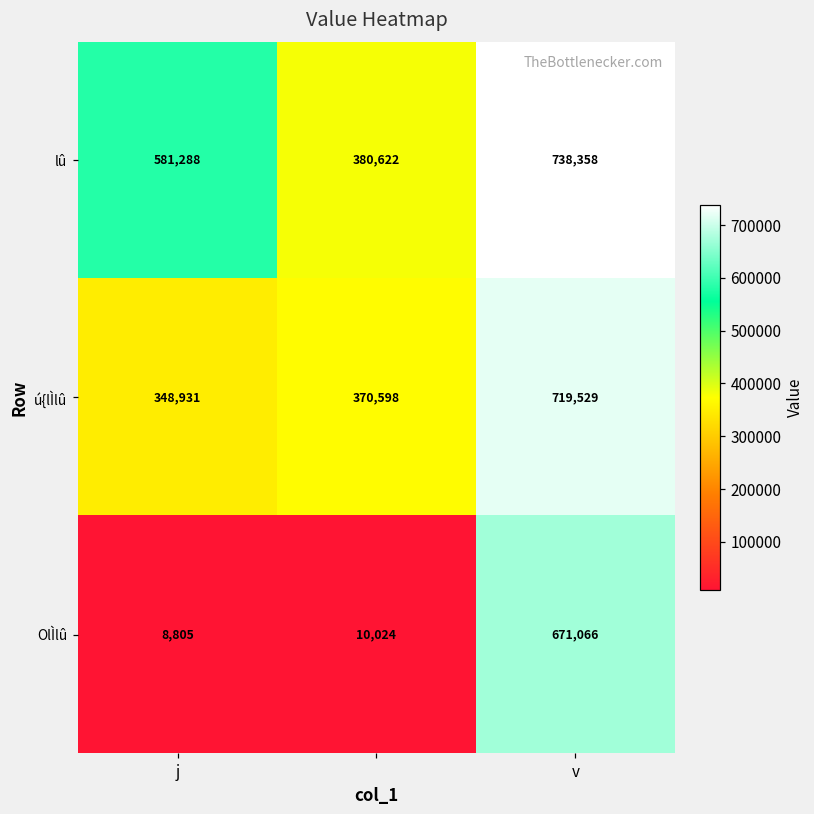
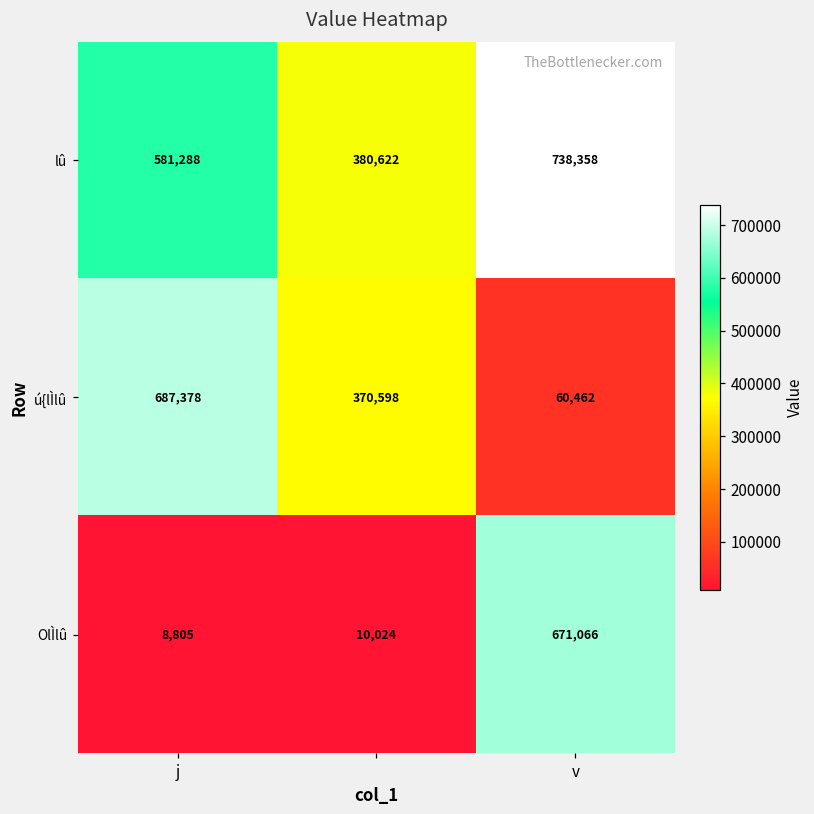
ú{lÌlû, j: 348,931 -> 687,378
ú{lÌlû, v: 719,529 -> 60,462
